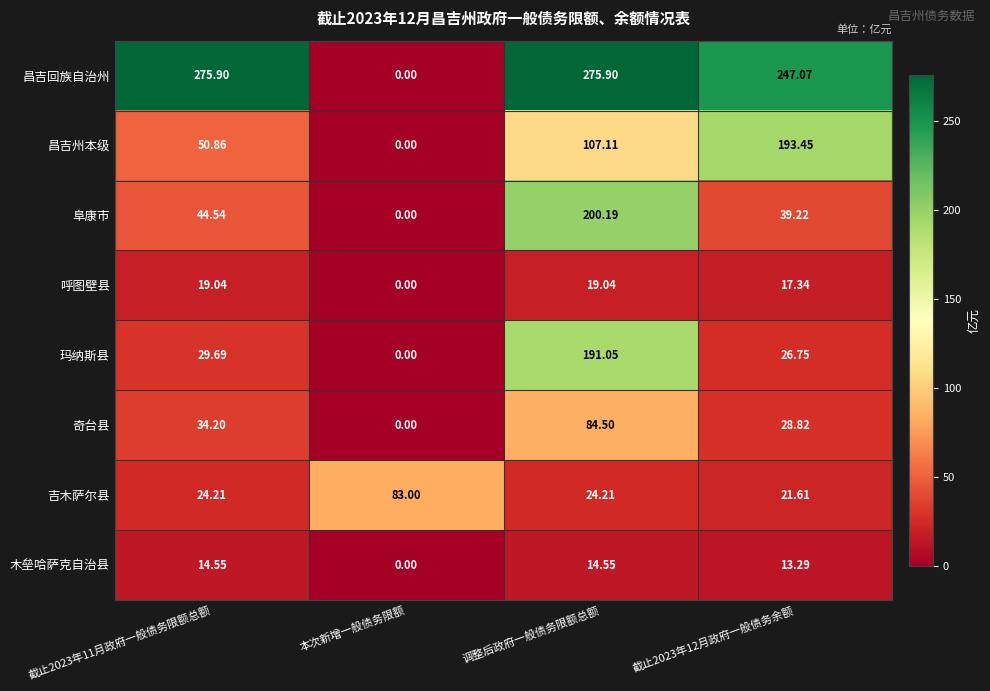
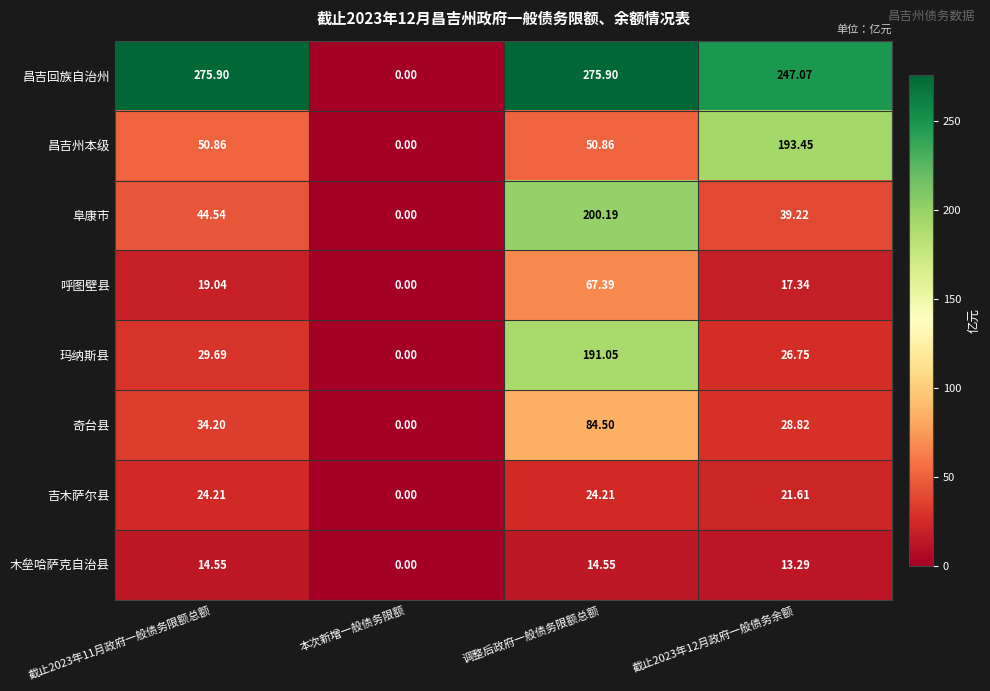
昌吉州本级, 调整后政府一般债务限额总额: 107.11 -> 50.86
呼图壁县, 调整后政府一般债务限额总额: 19.04 -> 67.39
吉木萨尔县, 本次新增一般债务限额: 83.00 -> 0.00
